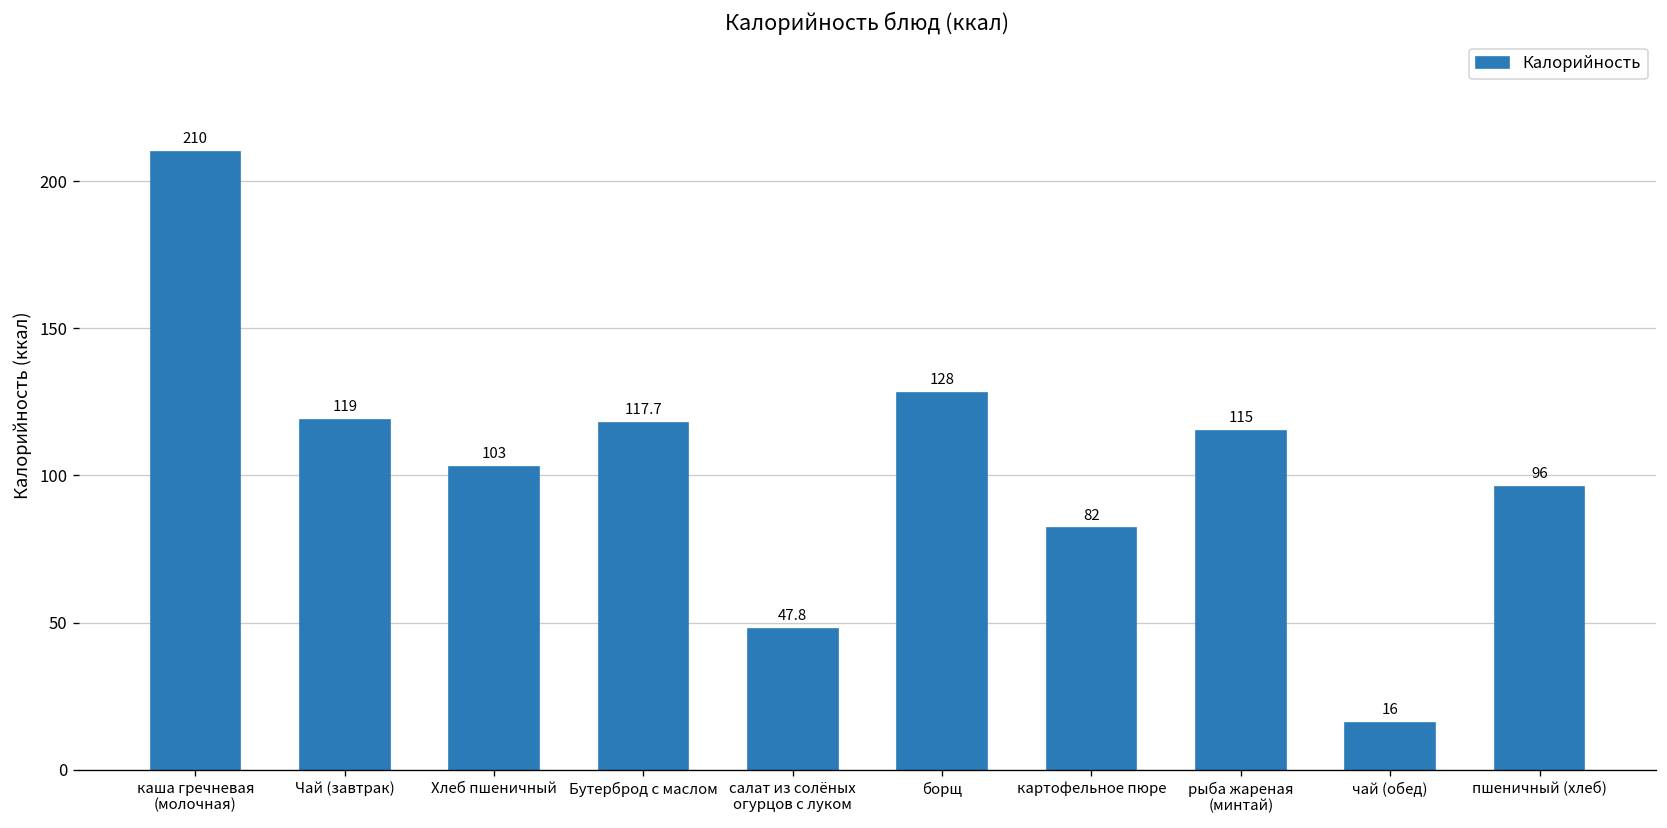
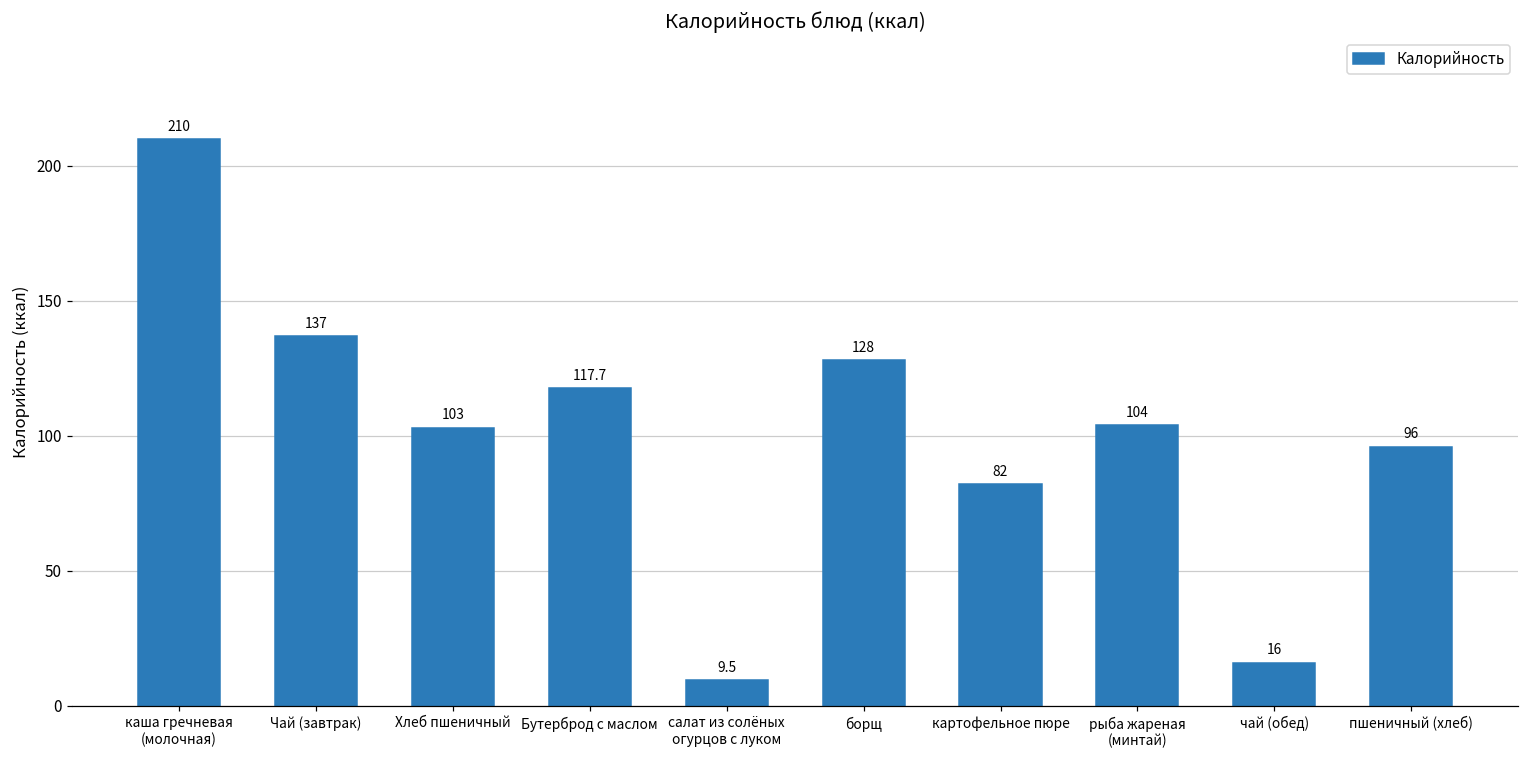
Чай (завтрак): 119 -> 137
салат из солёных огурцов с луком: 47.8 -> 9.5
рыба жареная (минтай): 115 -> 104
